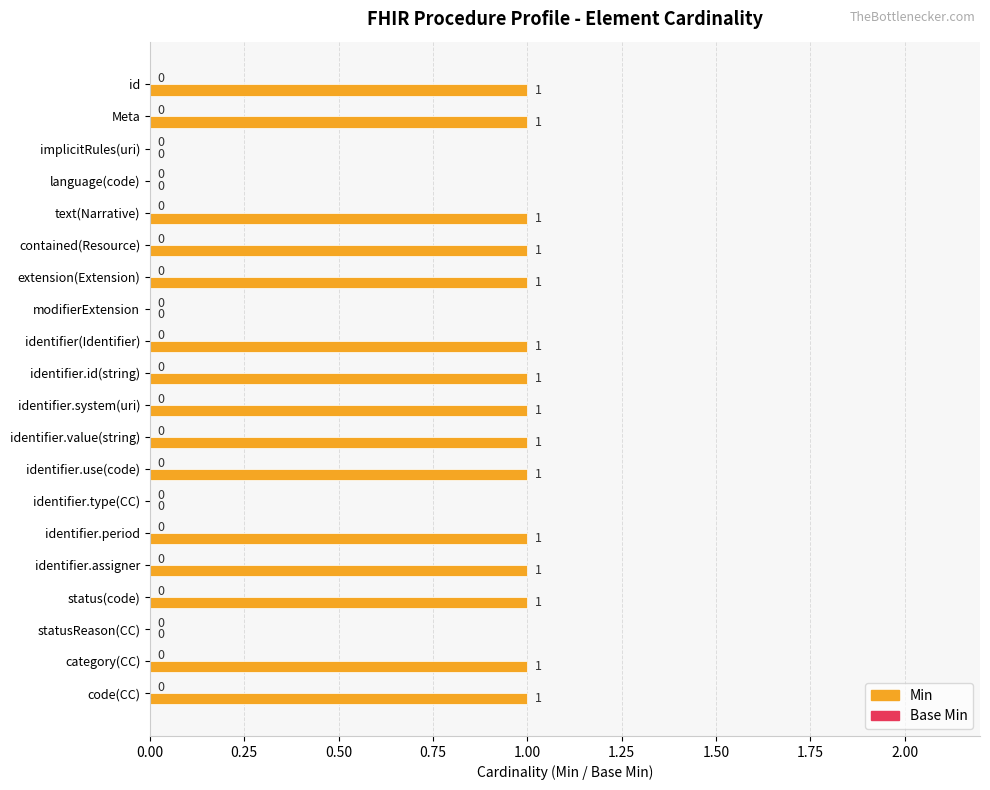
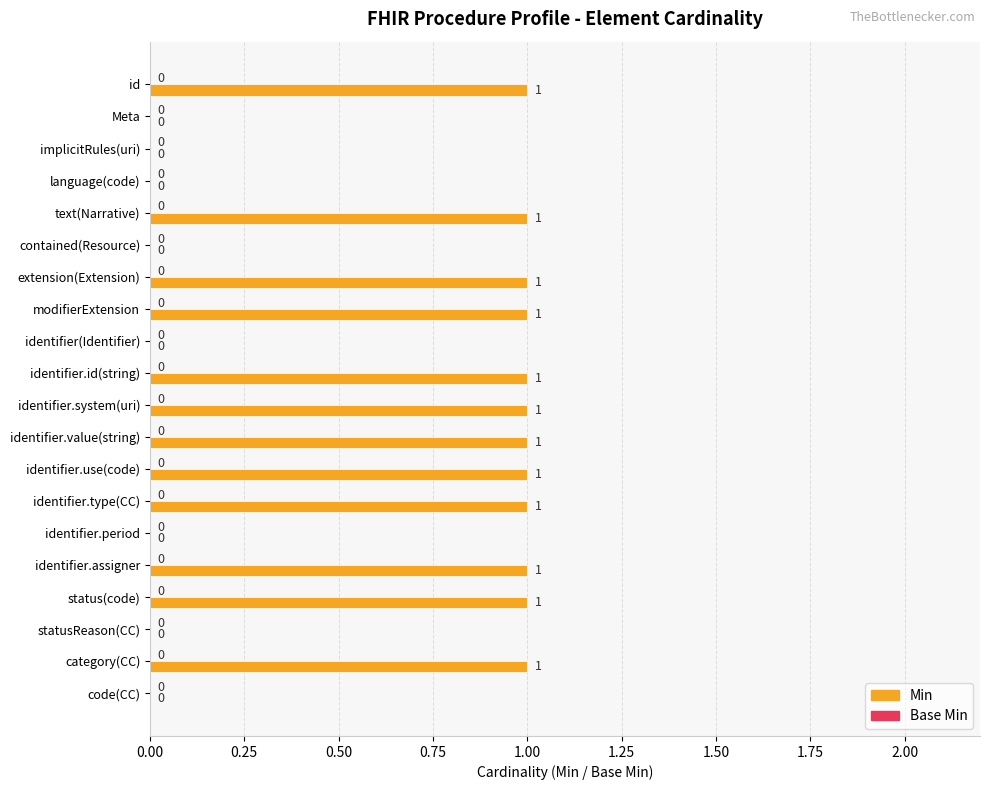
Min, Meta: 1 -> 0
Min, contained(Resource): 1 -> 0
Min, modifierExtension: 0 -> 1
Min, identifier(Identifier): 1 -> 0
Min, identifier.type(CC): 0 -> 1
Min, identifier.period: 1 -> 0
Min, code(CC): 1 -> 0
